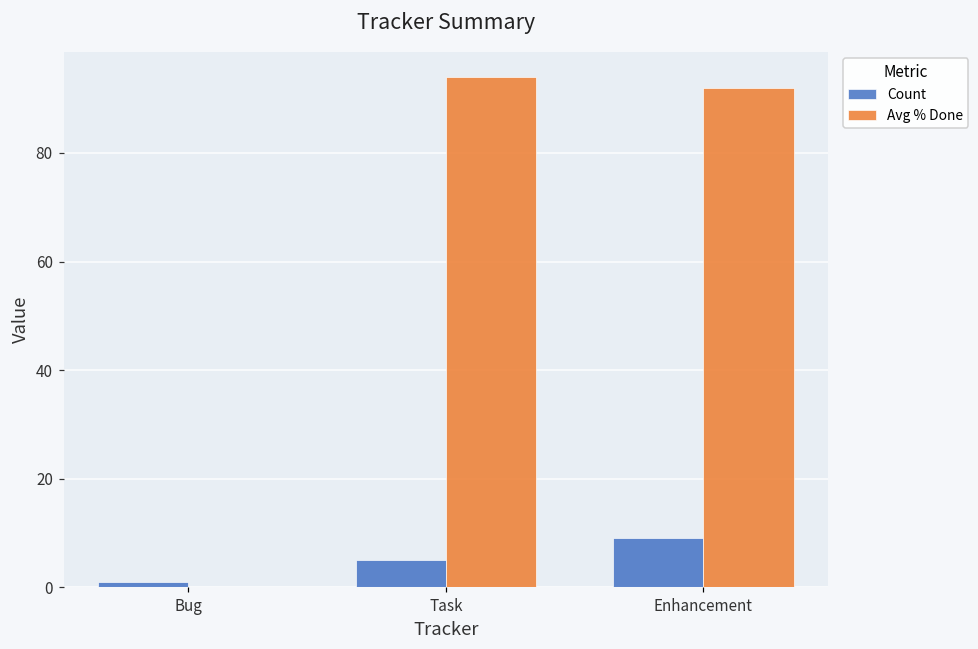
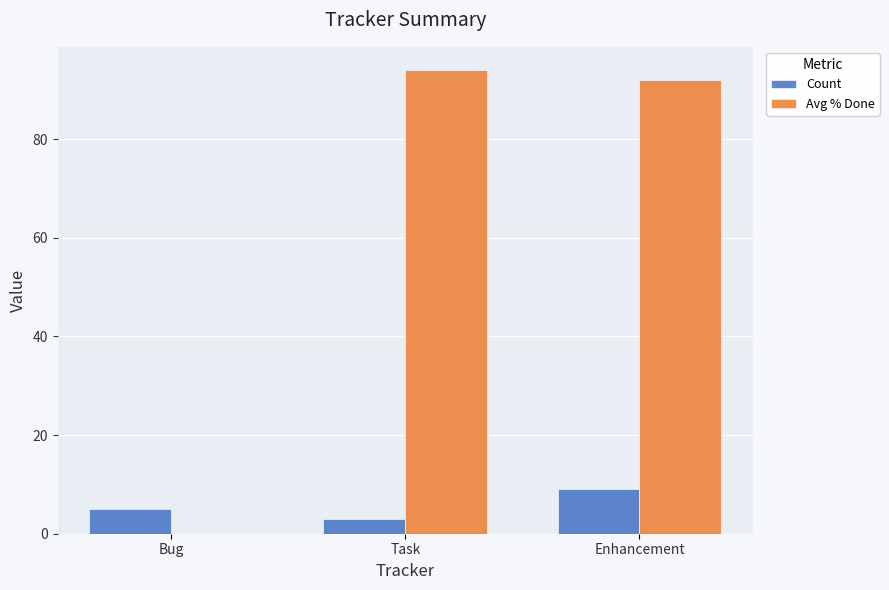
Count, Bug: 1 -> 5
Count, Task: 5 -> 3
